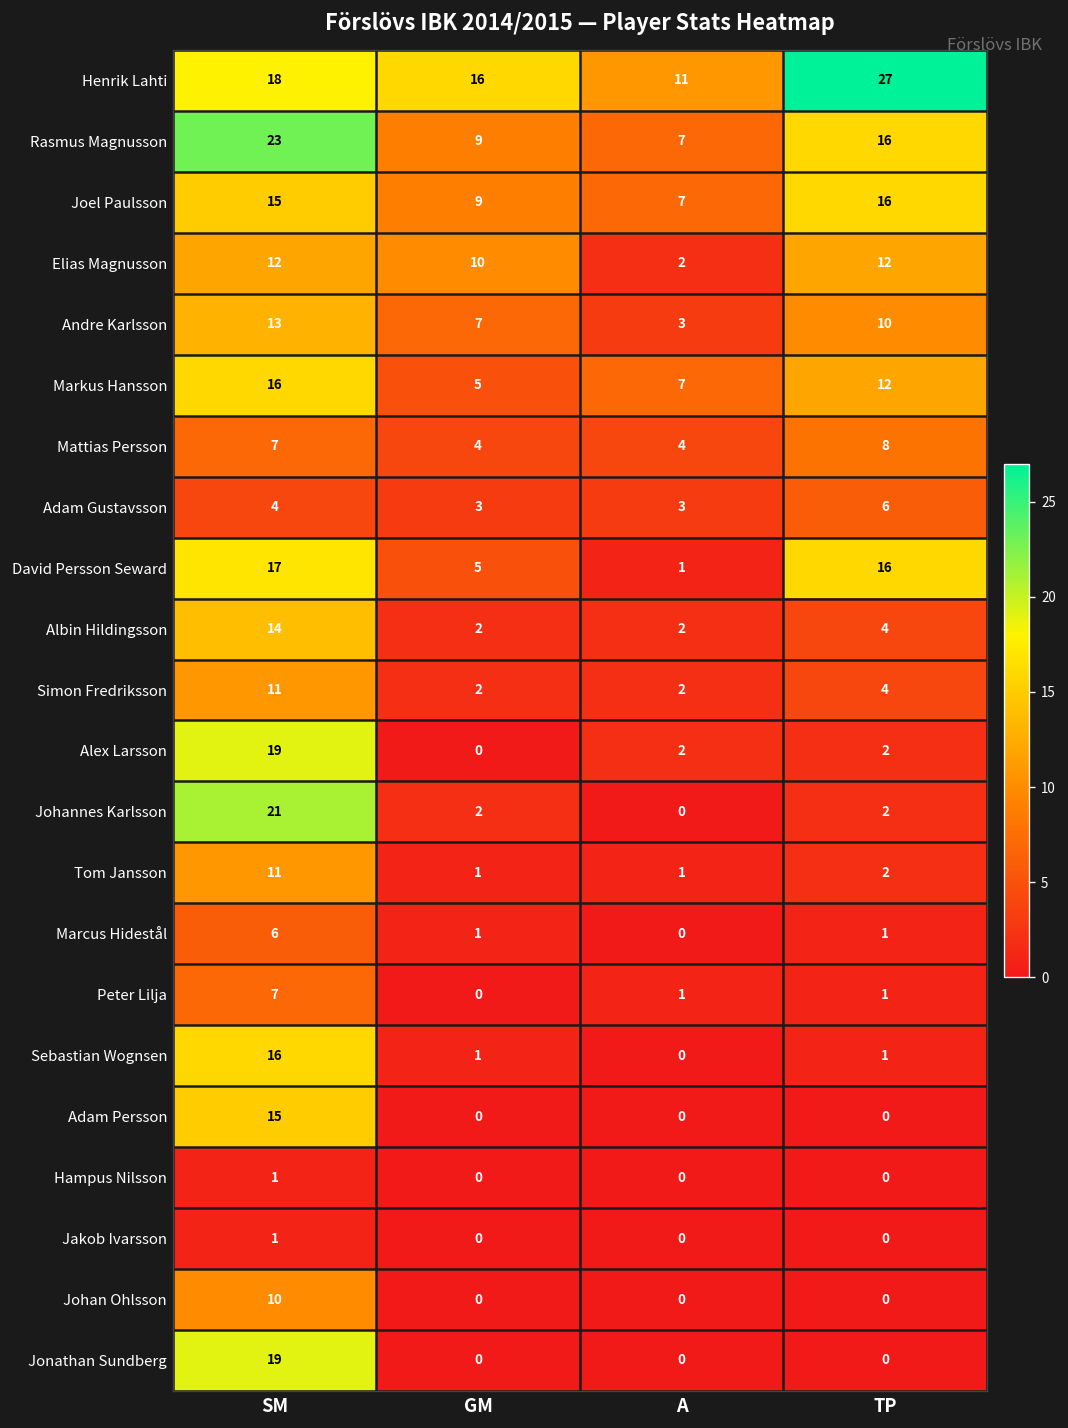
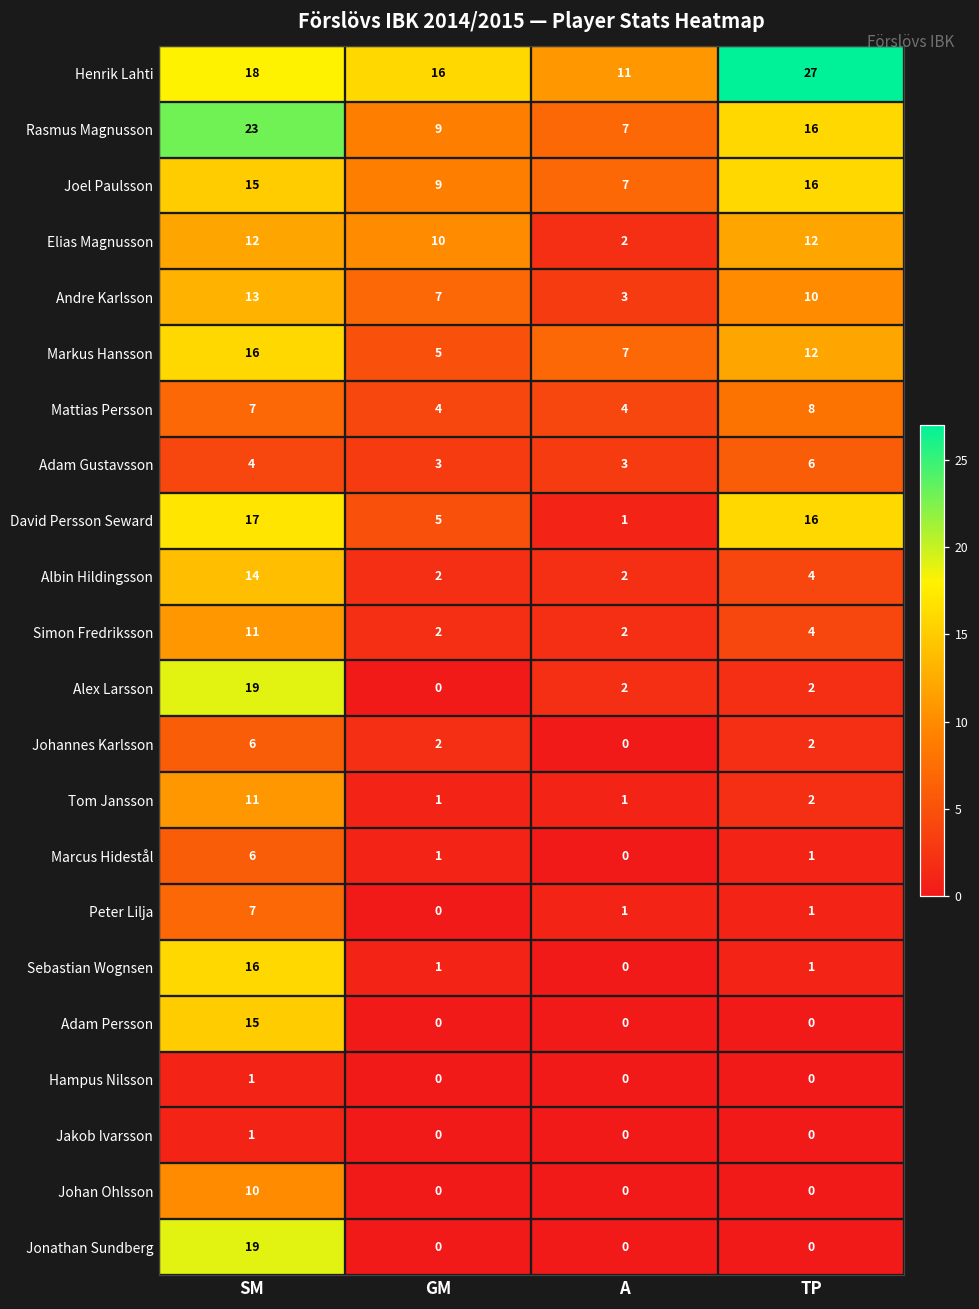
Johannes Karlsson, SM: 21 -> 6
